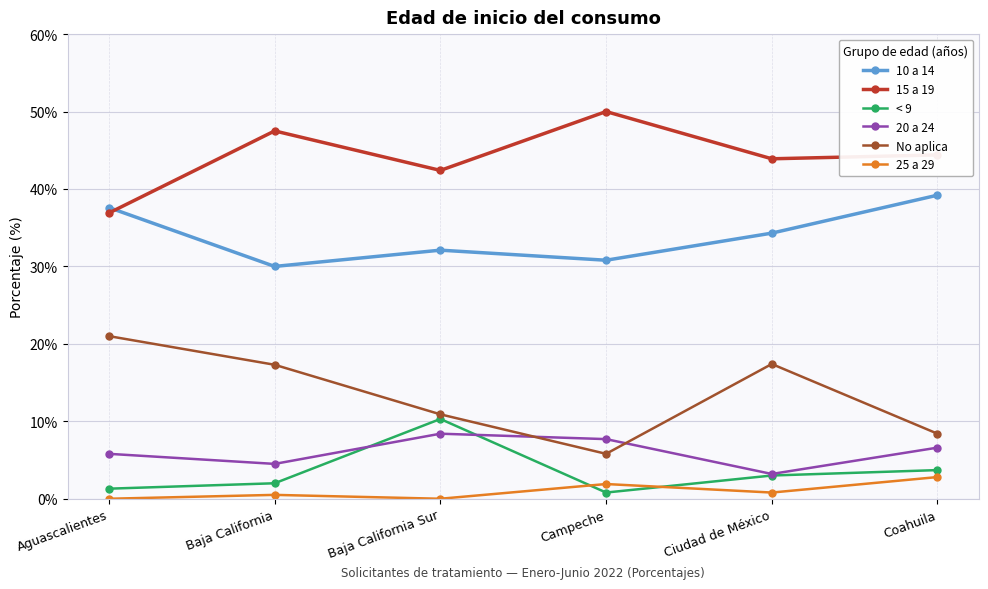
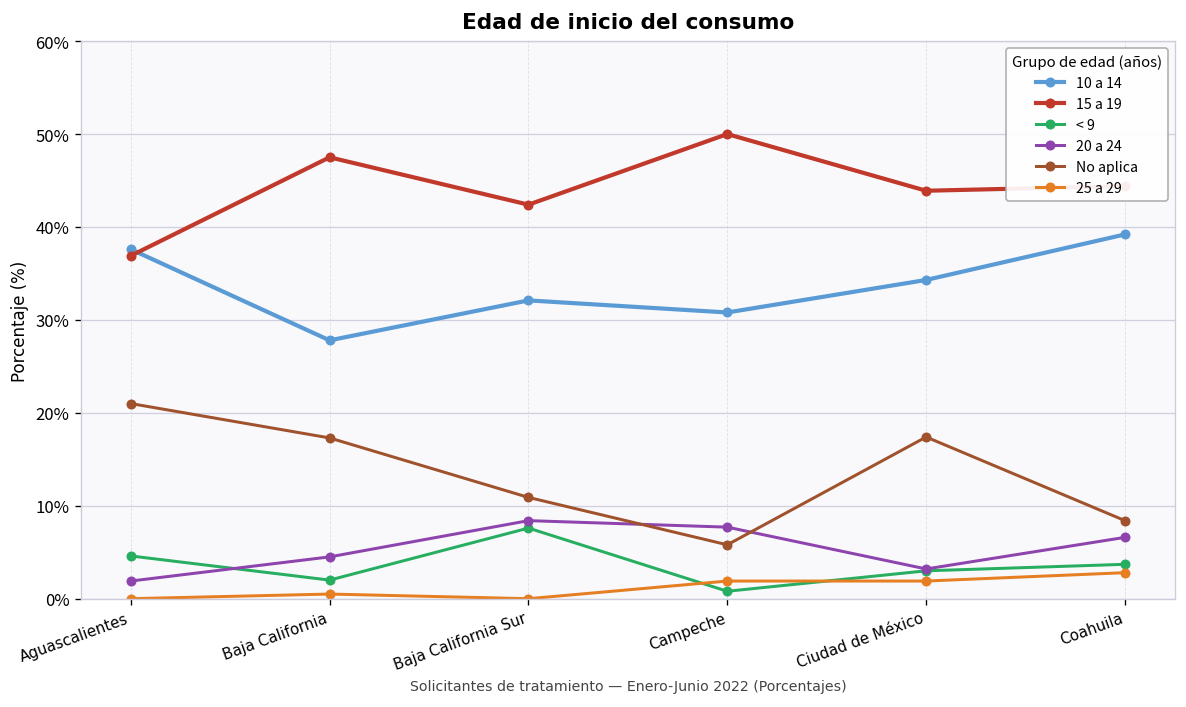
< 9, Aguascalientes: 1% -> 5%
20 a 24, Aguascalientes: 6% -> 2%
10 a 14, Baja California: 30% -> 28%
< 9, Baja California Sur: 10% -> 8%
25 a 29, Ciudad de México: 1% -> 2%
